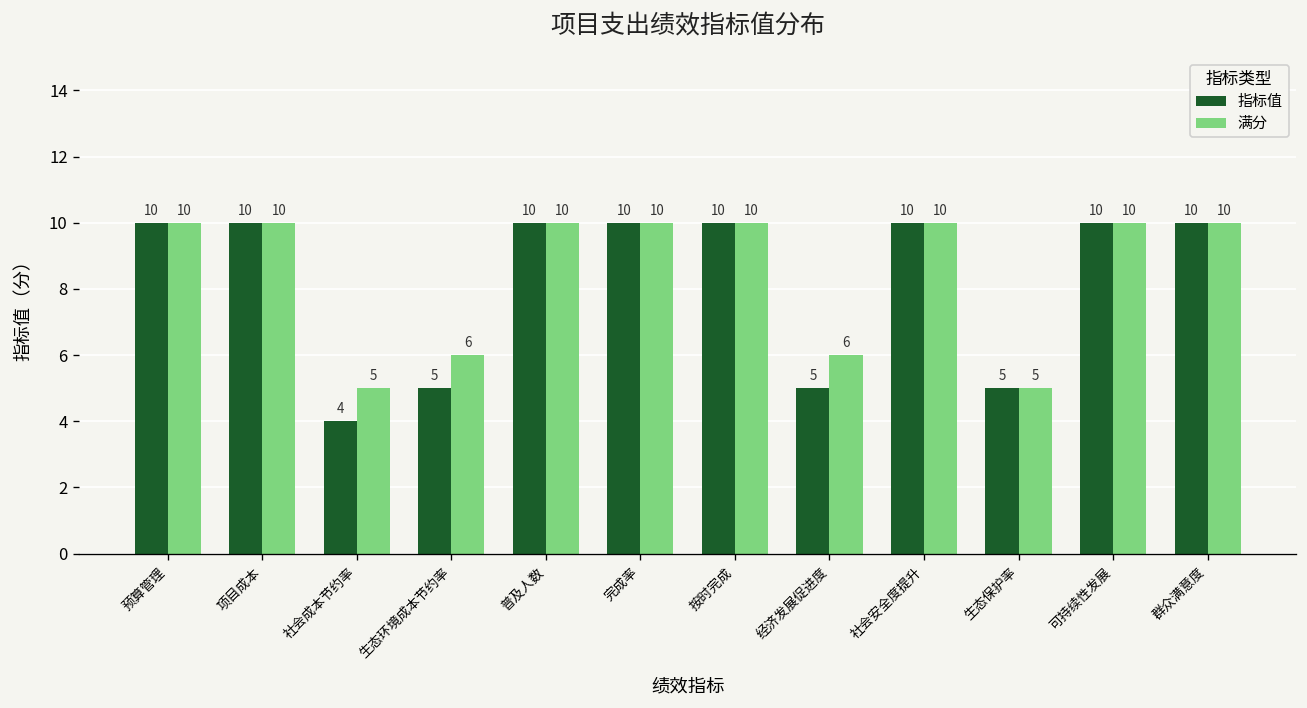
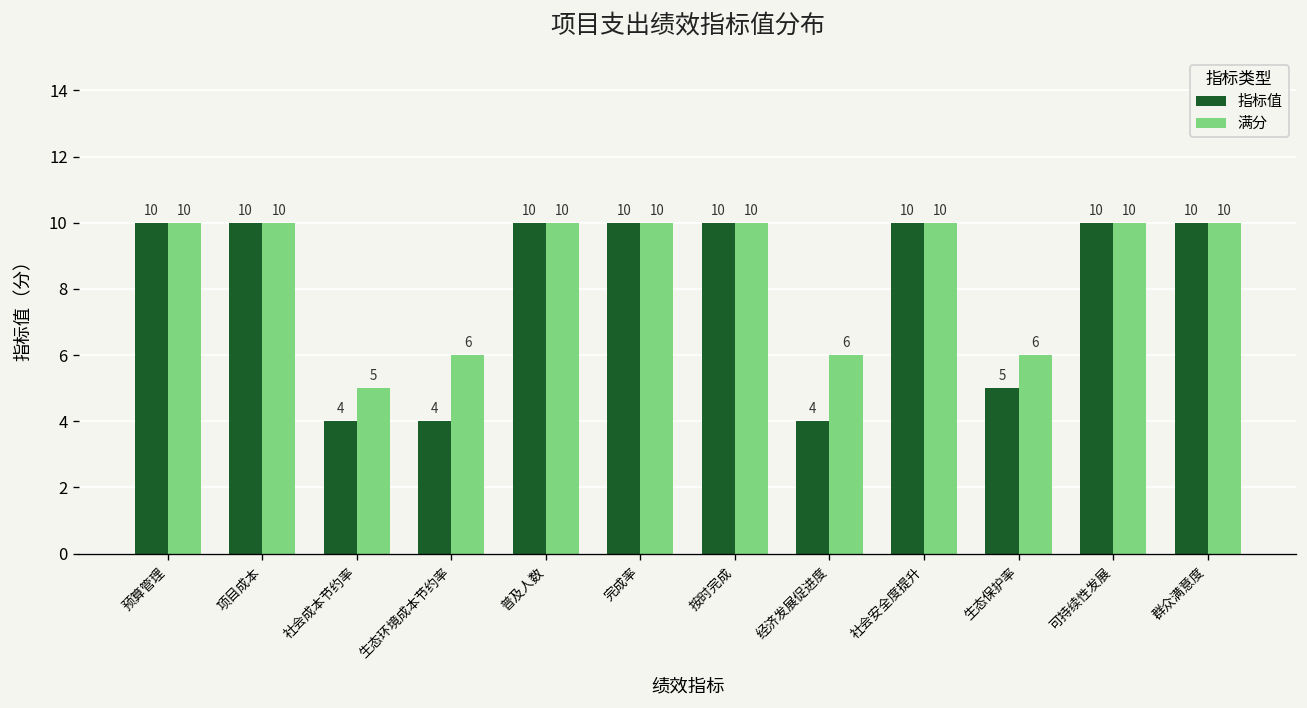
指标值, 生态环境成本节约率: 5 -> 4
指标值, 经济发展促进度: 5 -> 4
满分, 生态保护率: 5 -> 6
